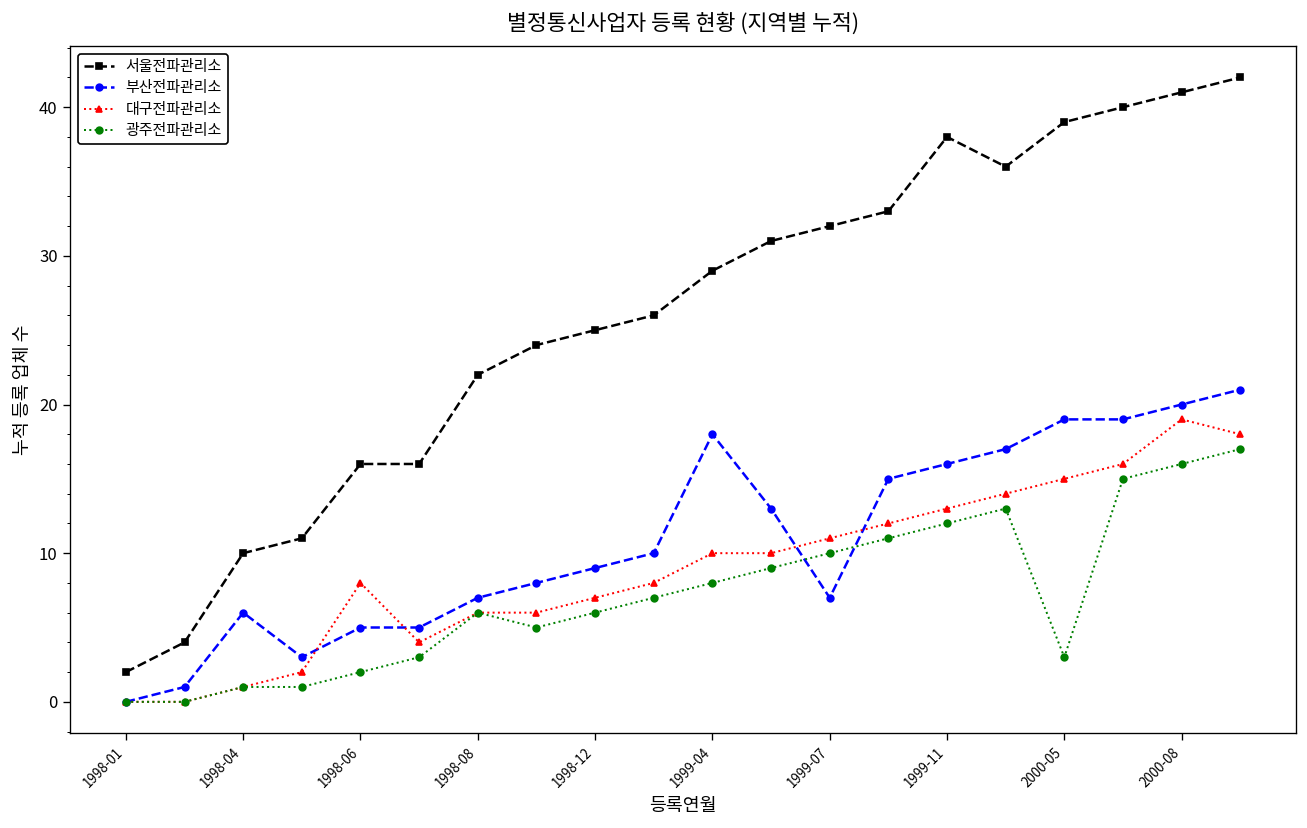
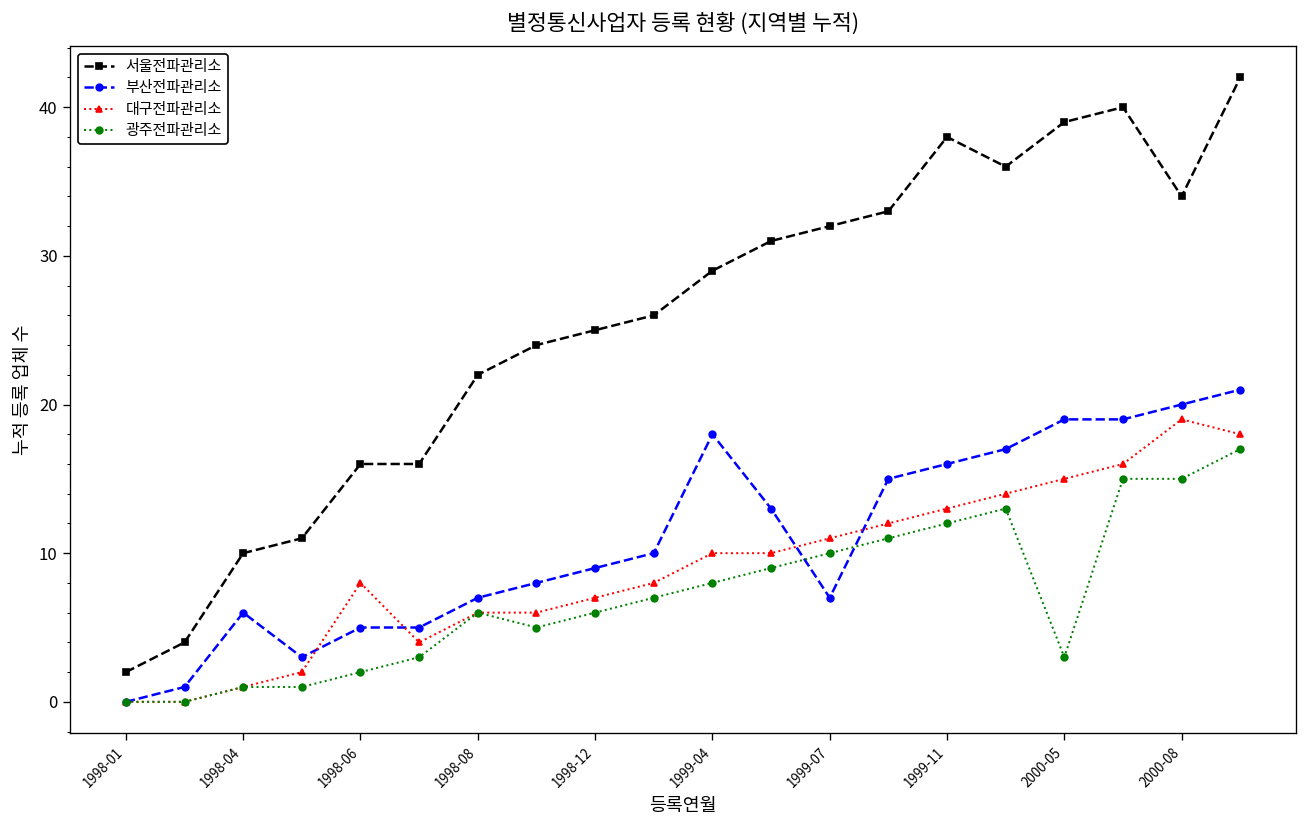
서울전파관리소, 2000-08: 41 -> 34
광주전파관리소, 2000-08: 16 -> 15
